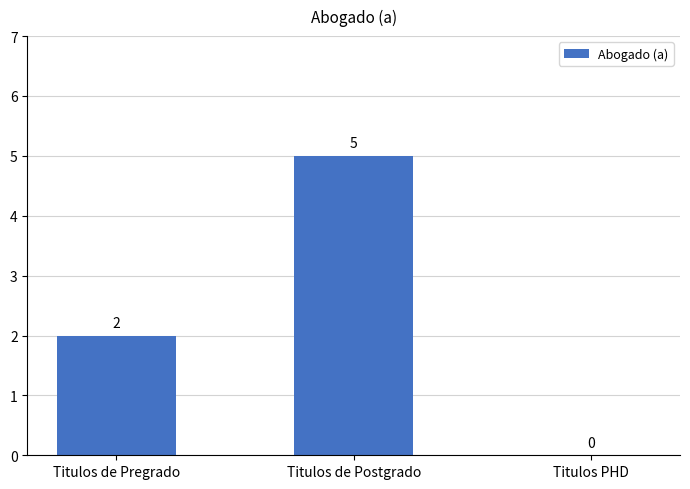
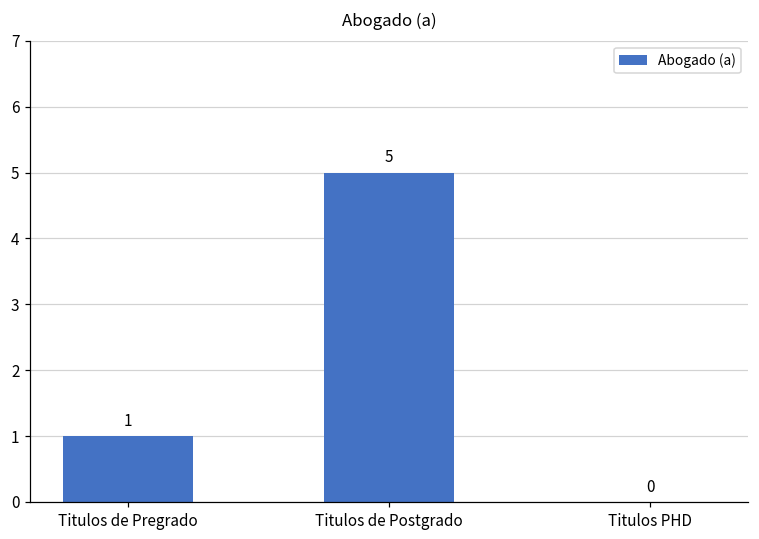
Titulos de Pregrado: 2 -> 1
